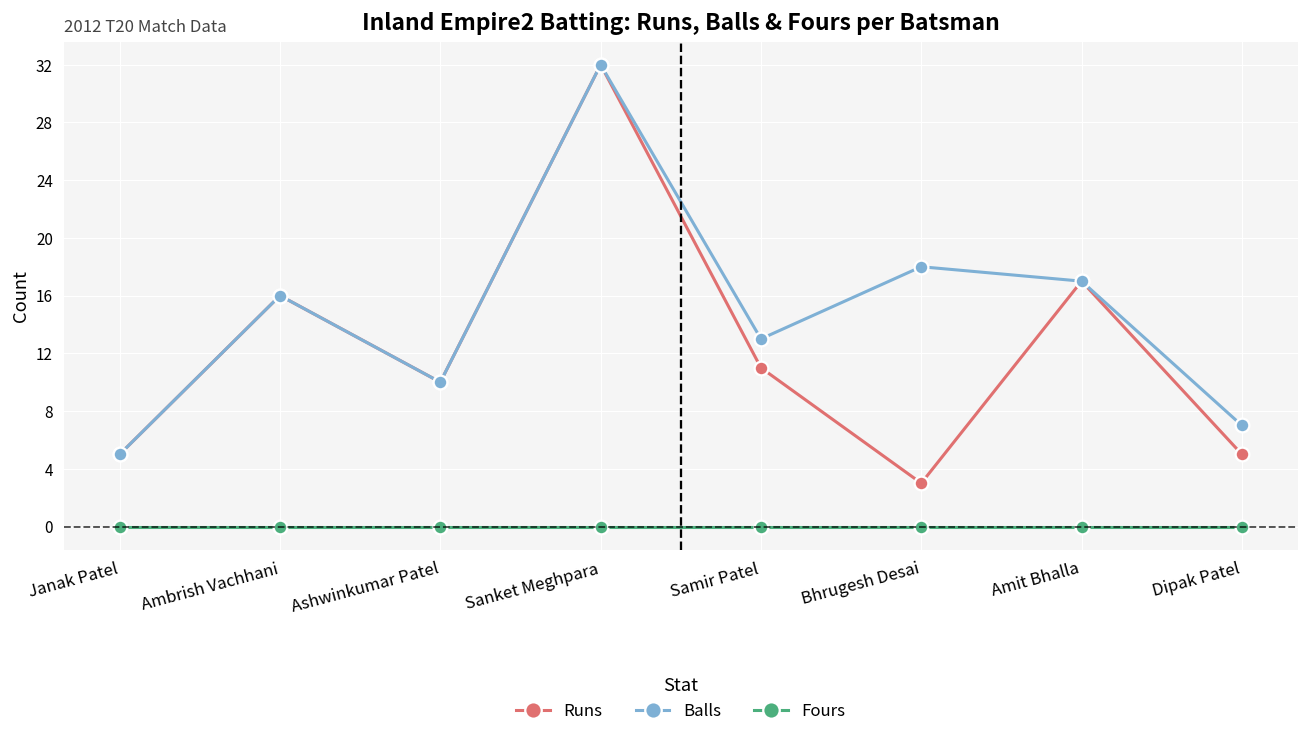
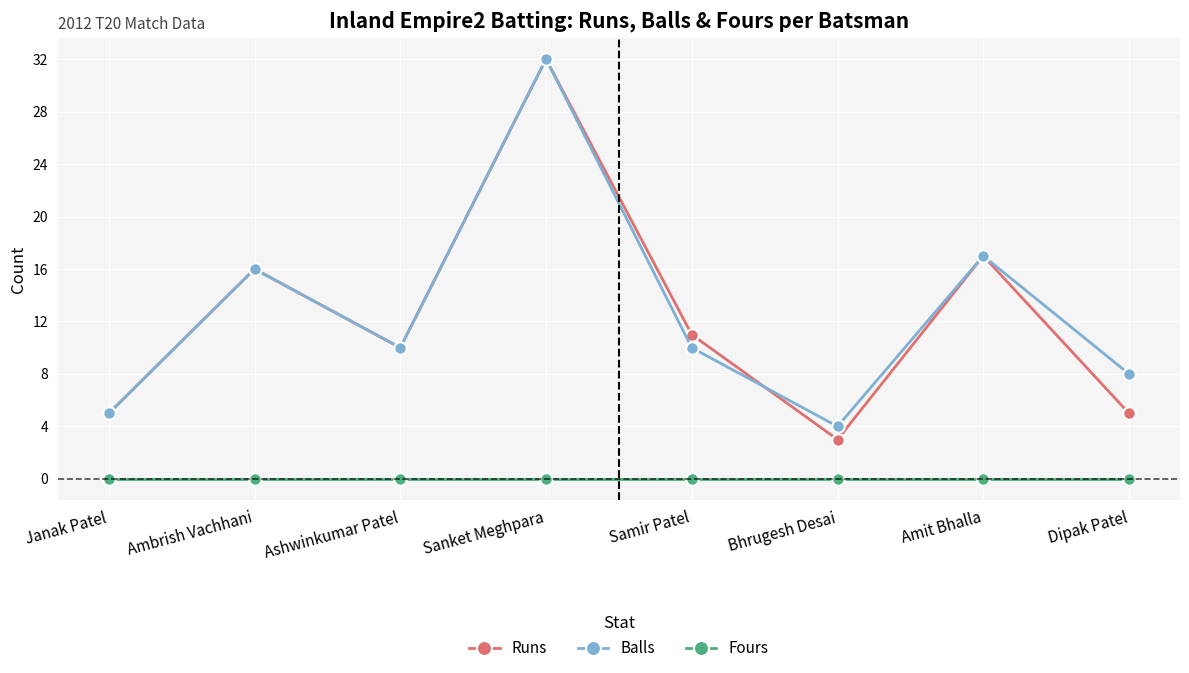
Balls, Samir Patel: 13 -> 10
Balls, Bhrugesh Desai: 18 -> 4
Balls, Dipak Patel: 7 -> 8
